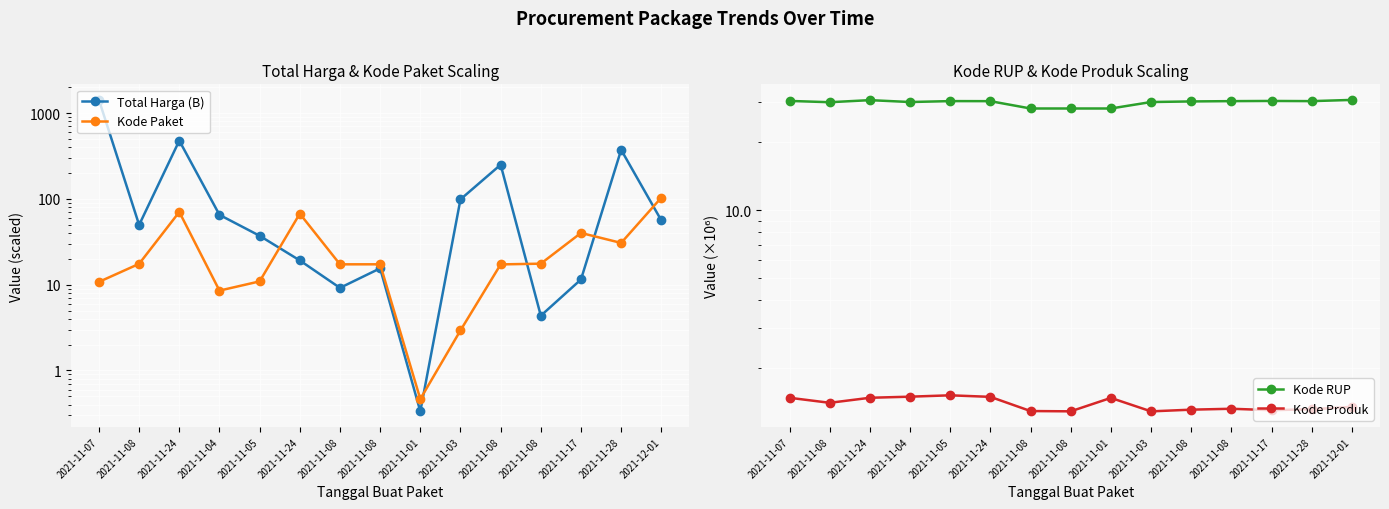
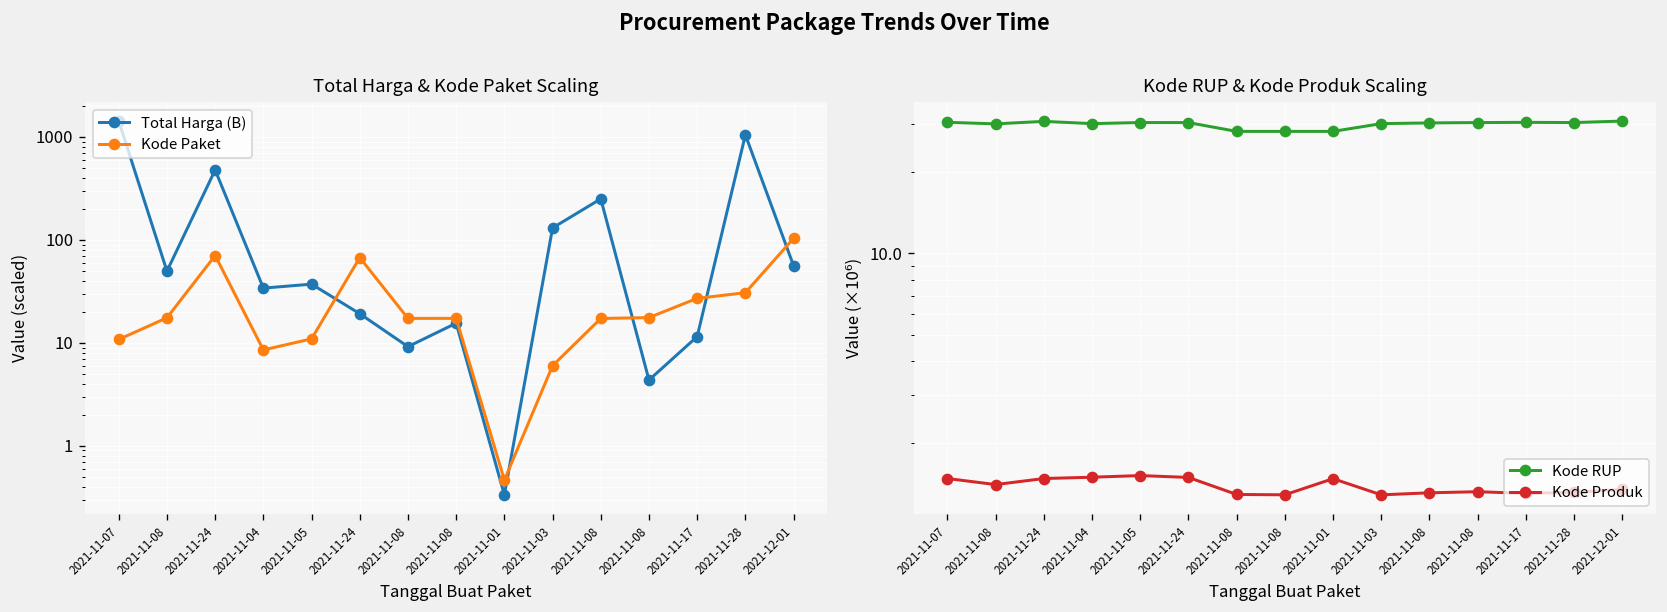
Total Harga & Kode Paket Scaling, Total Harga (B), 2021-11-04: 70 -> 34
Total Harga & Kode Paket Scaling, Total Harga (B), 2021-11-03: 100 -> 130
Total Harga & Kode Paket Scaling, Kode Paket, 2021-11-03: 2.9 -> 6
Total Harga & Kode Paket Scaling, Kode Paket, 2021-11-17: 40 -> 27
Total Harga & Kode Paket Scaling, Total Harga (B), 2021-11-28: 400 -> 1000
